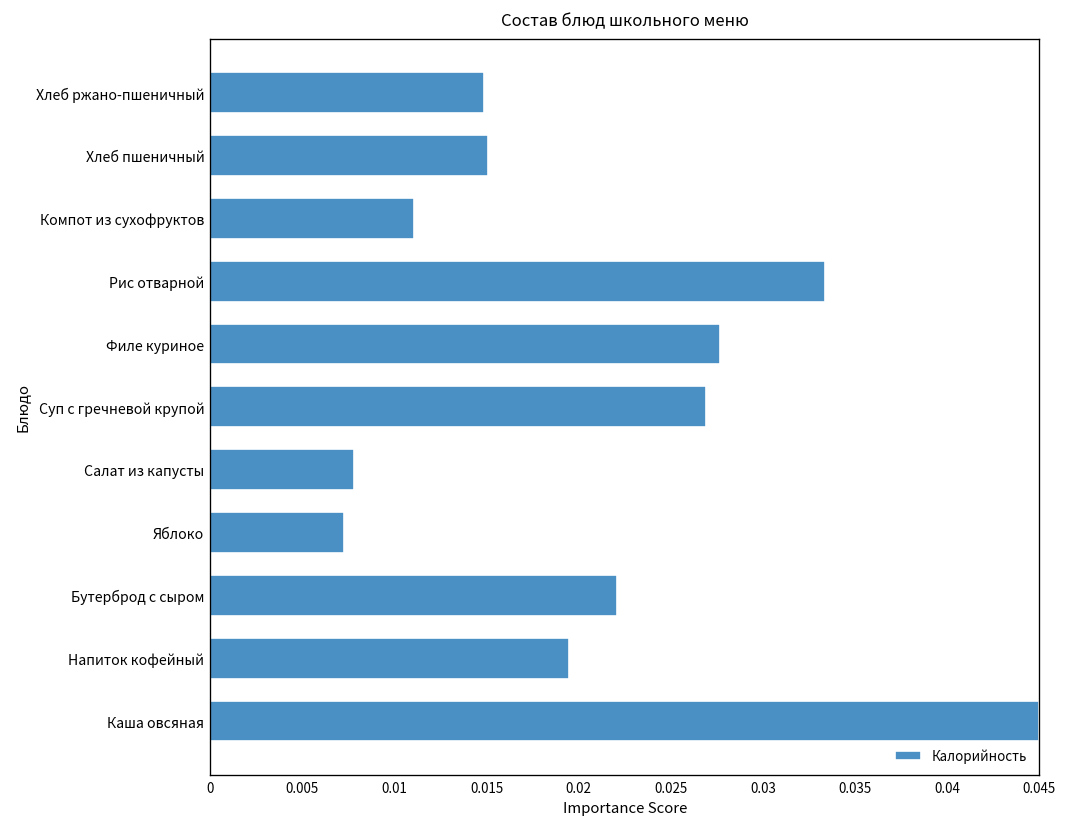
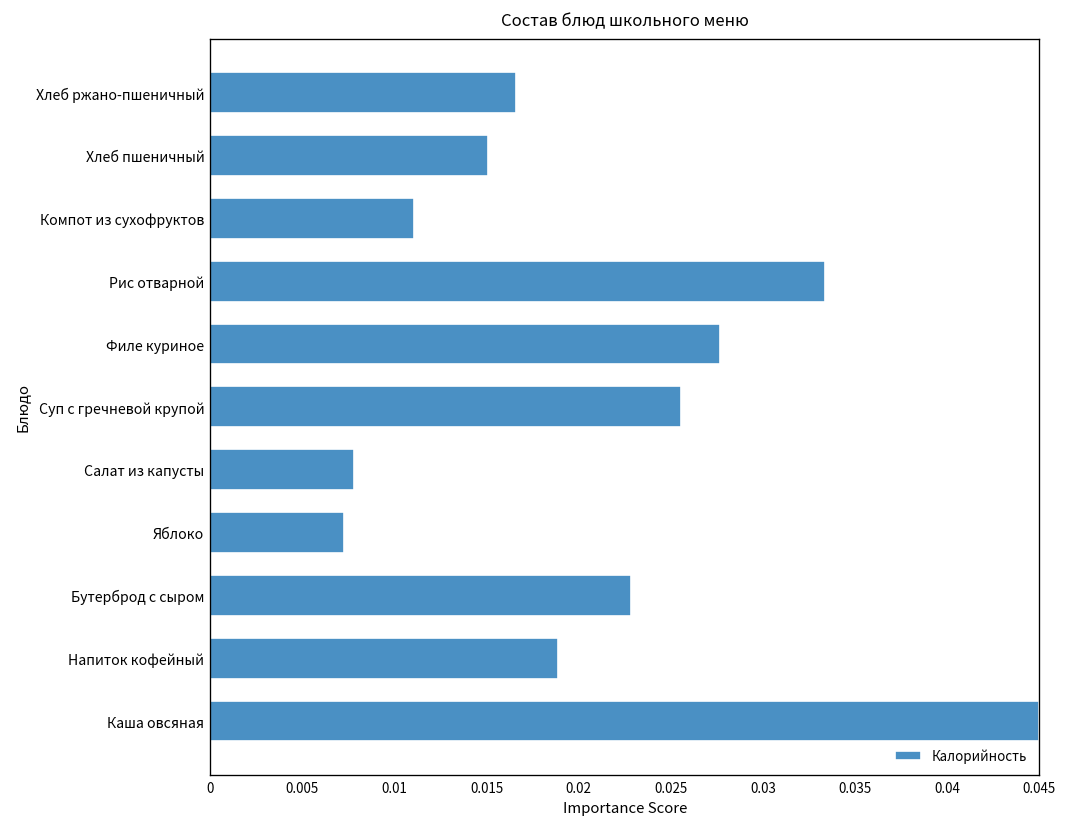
Хлеб ржано-пшеничный: 0.0149 -> 0.0166
Суп с гречневой крупой: 0.0269 -> 0.0256
Бутерброд с сыром: 0.0221 -> 0.0229
Напиток кофейный: 0.0194 -> 0.0189
